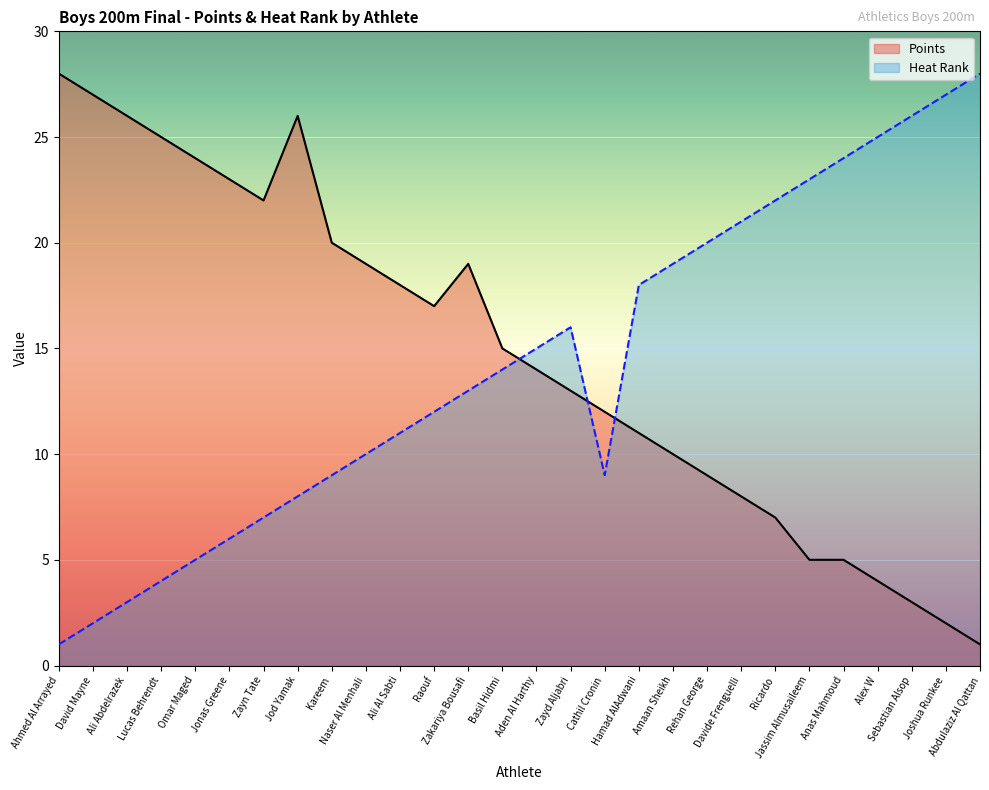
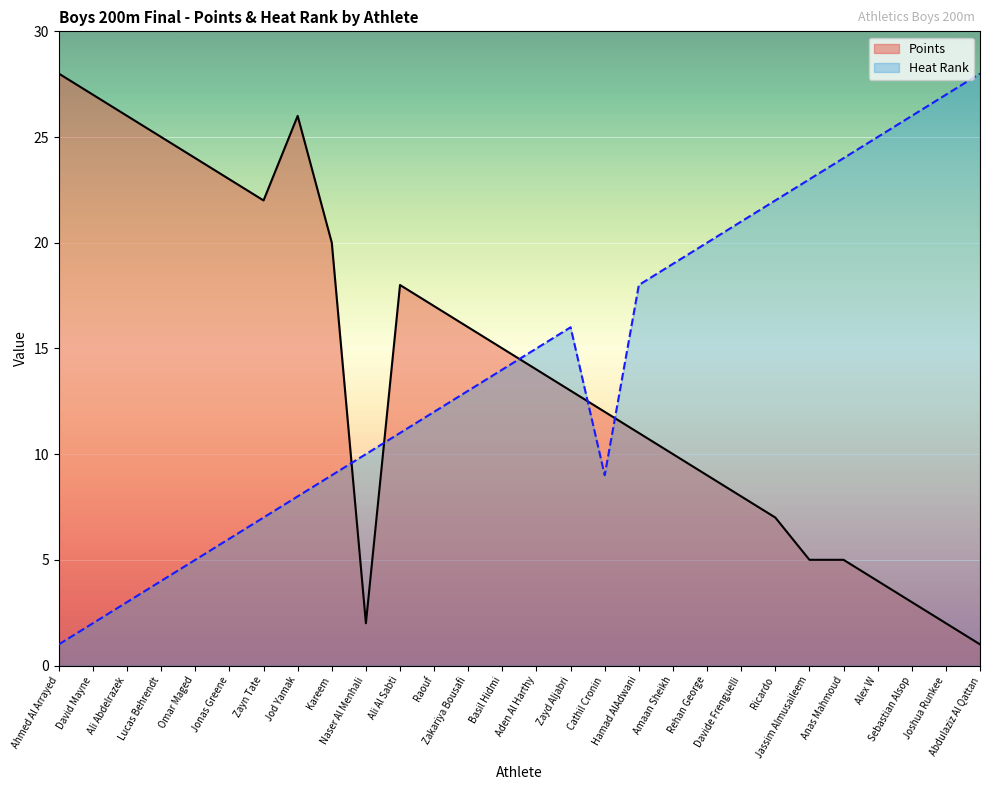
Points, Naser Al Menhali: 19 -> 2
Points, Zakariya Bousafi: 19 -> 16
